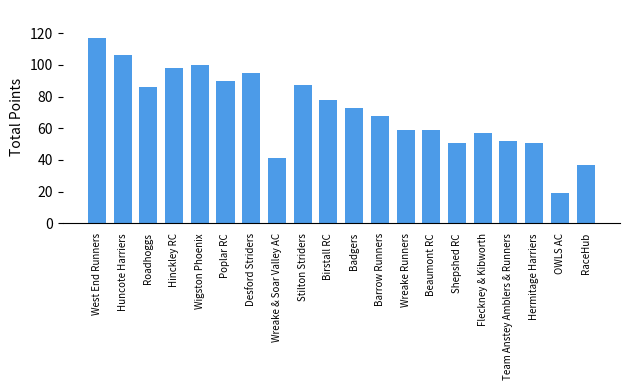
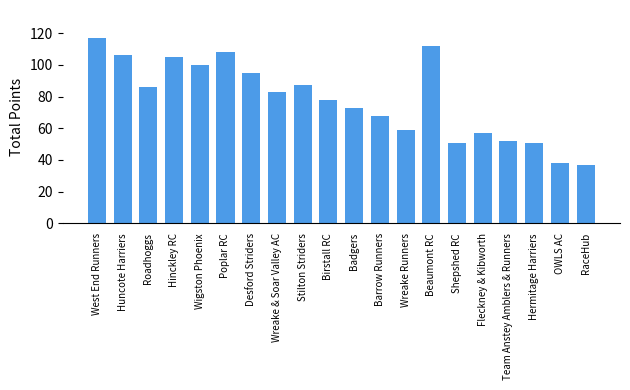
Hinckley RC: 98 -> 105
Poplar RC: 90 -> 108
Wreake & Soar Valley AC: 41 -> 83
Beaumont RC: 59 -> 112
OWLS AC: 19 -> 38
